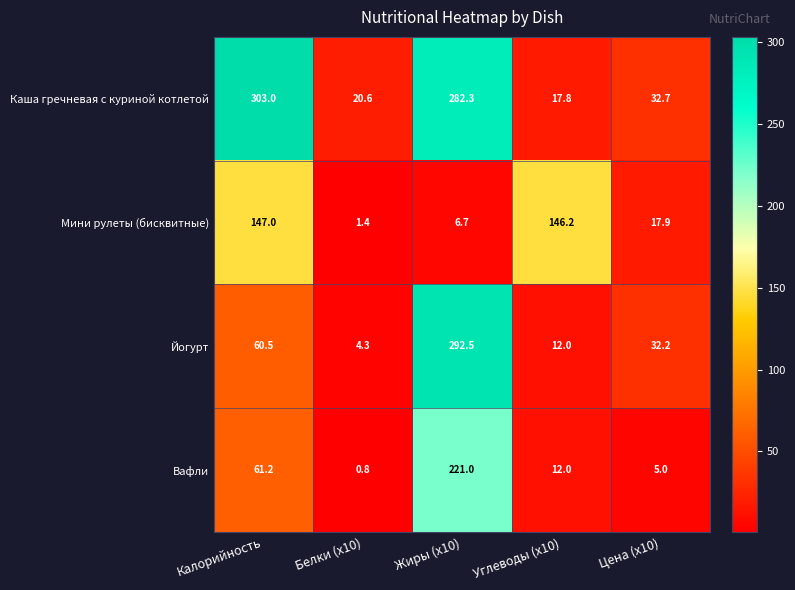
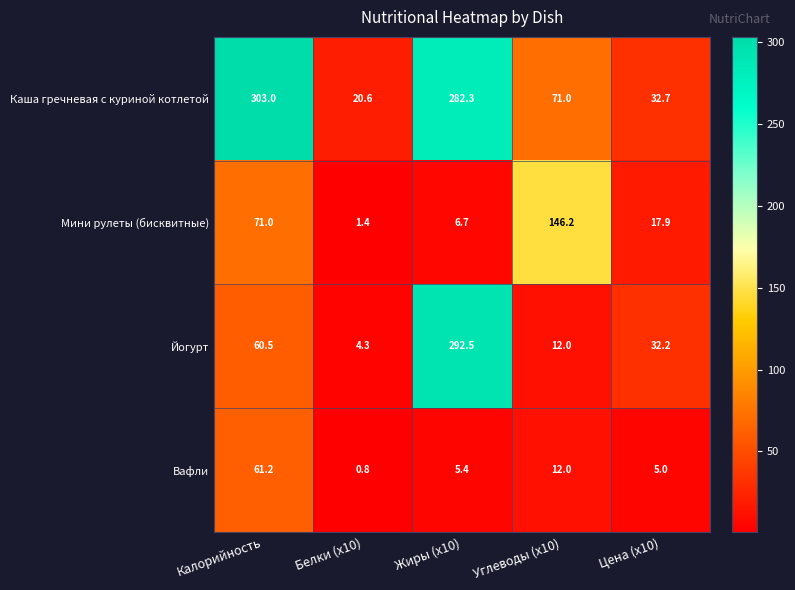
Каша гречневая с куриной котлетой, Углеводы (x10): 17.8 -> 71.0
Мини рулеты (бисквитные), Калорийность: 147.0 -> 71.0
Вафли, Жиры (x10): 221.0 -> 5.4
